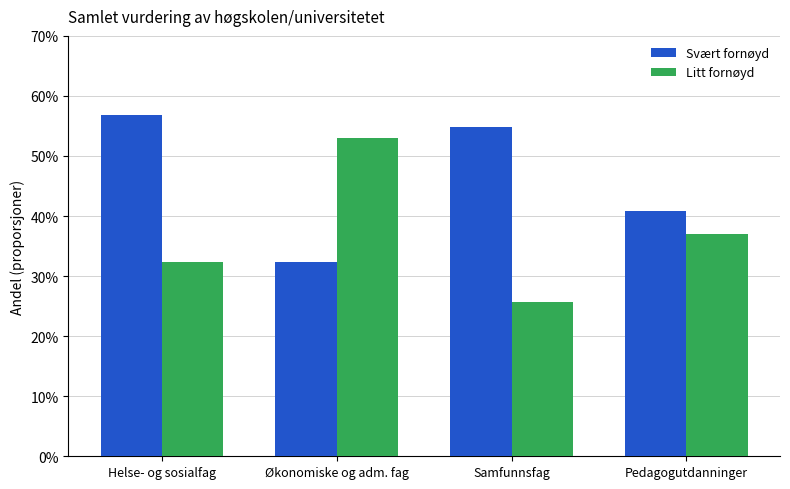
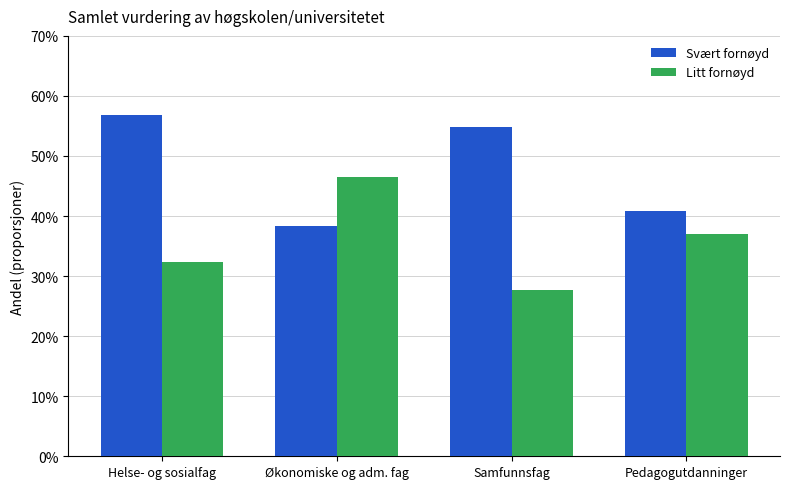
Svært fornøyd, Økonomiske og adm. fag: 32% -> 38%
Litt fornøyd, Økonomiske og adm. fag: 53% -> 46%
Litt fornøyd, Samfunnsfag: 26% -> 28%
